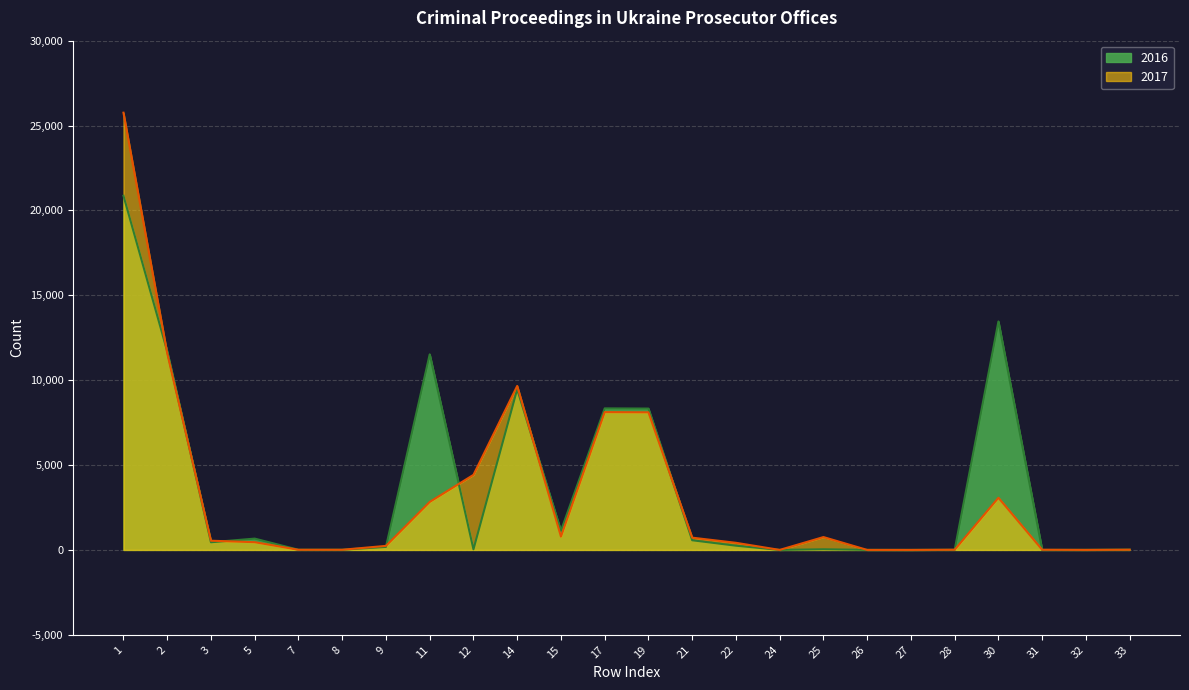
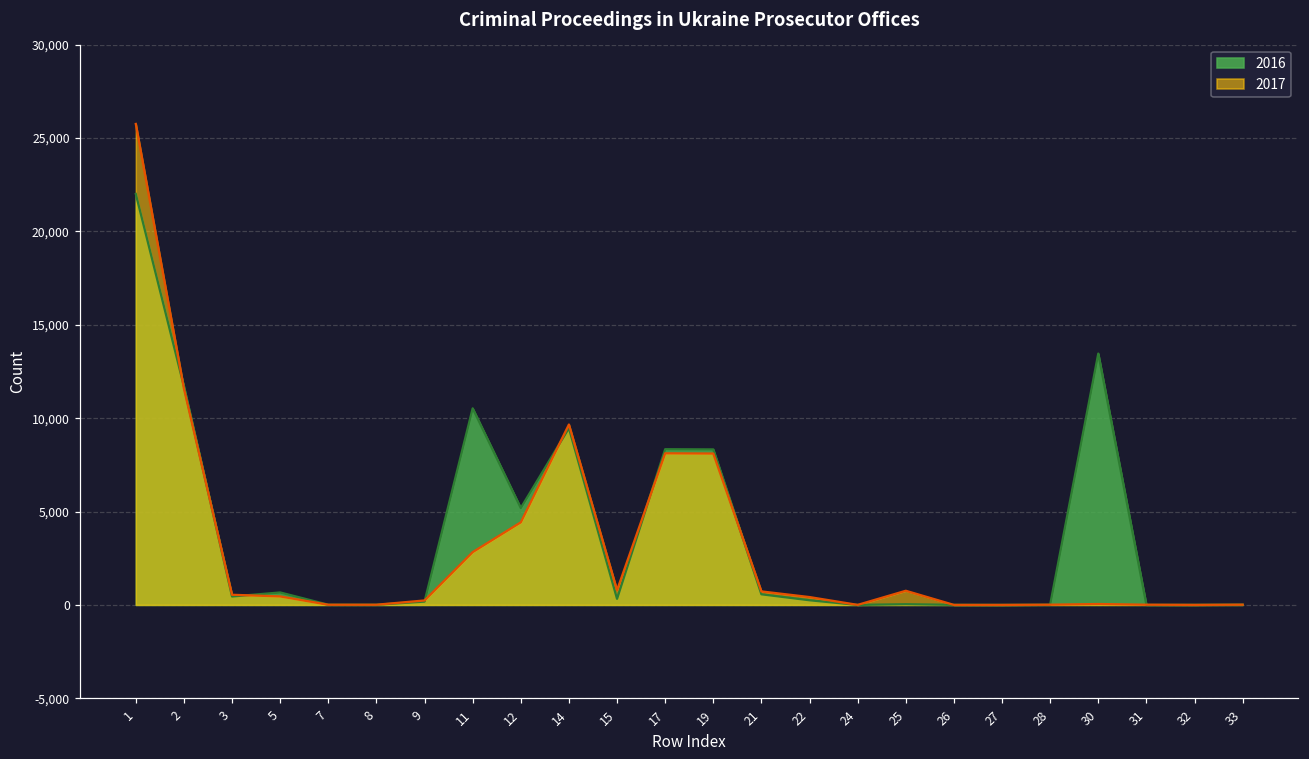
2016, 1: 20,900 -> 22,000
2016, 11: 11,500 -> 10,500
2016, 12: 0 -> 5,200
2016, 15: 1,100 -> 300
2017, 30: 3,100 -> 0
